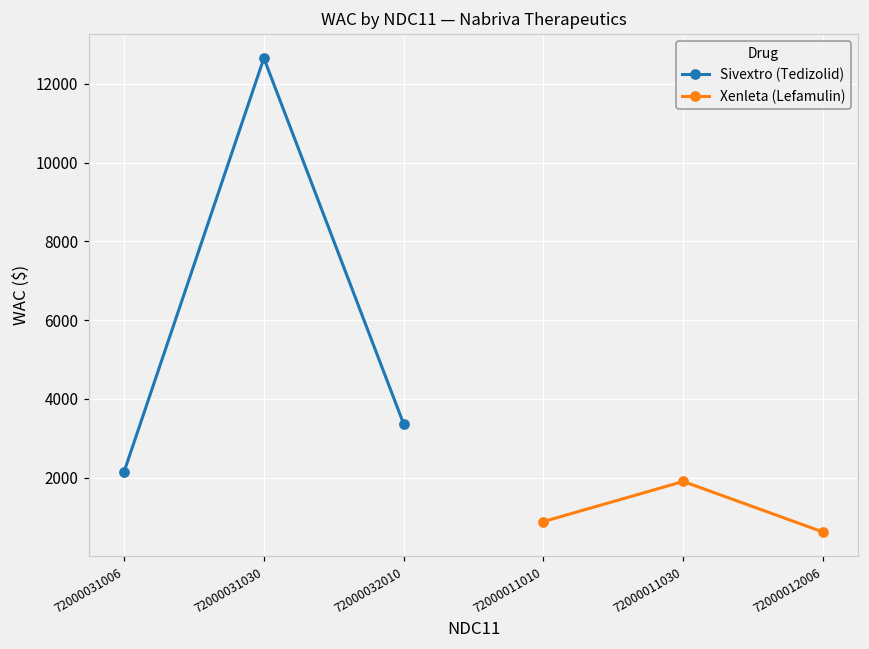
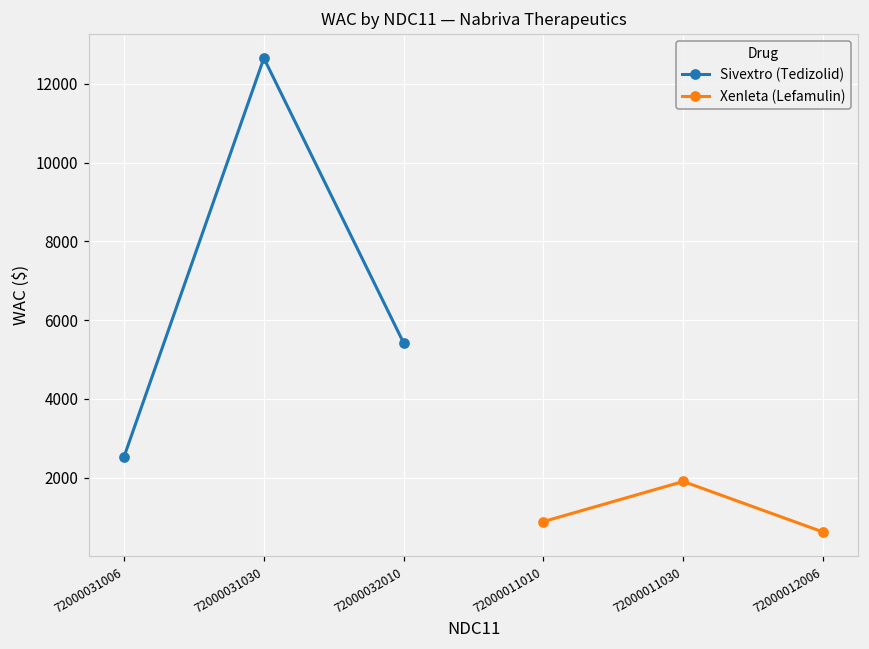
Sivextro (Tedizolid), 72000031006: 2100 -> 2500
Sivextro (Tedizolid), 72000032010: 3400 -> 5400
